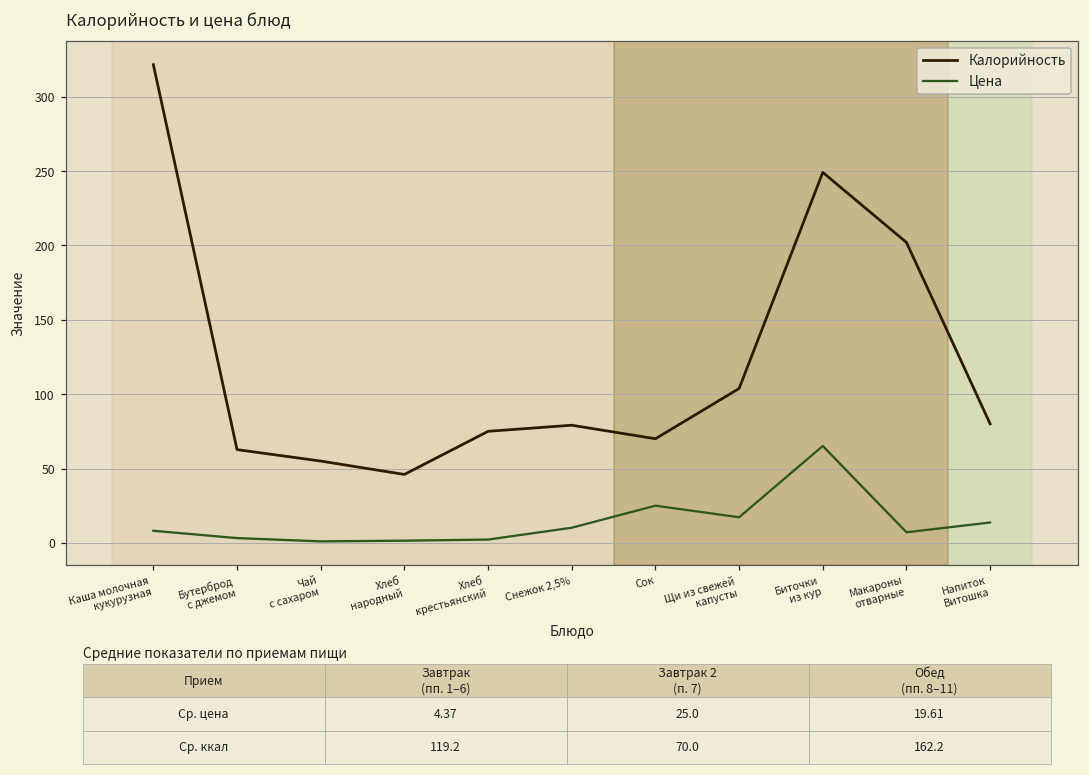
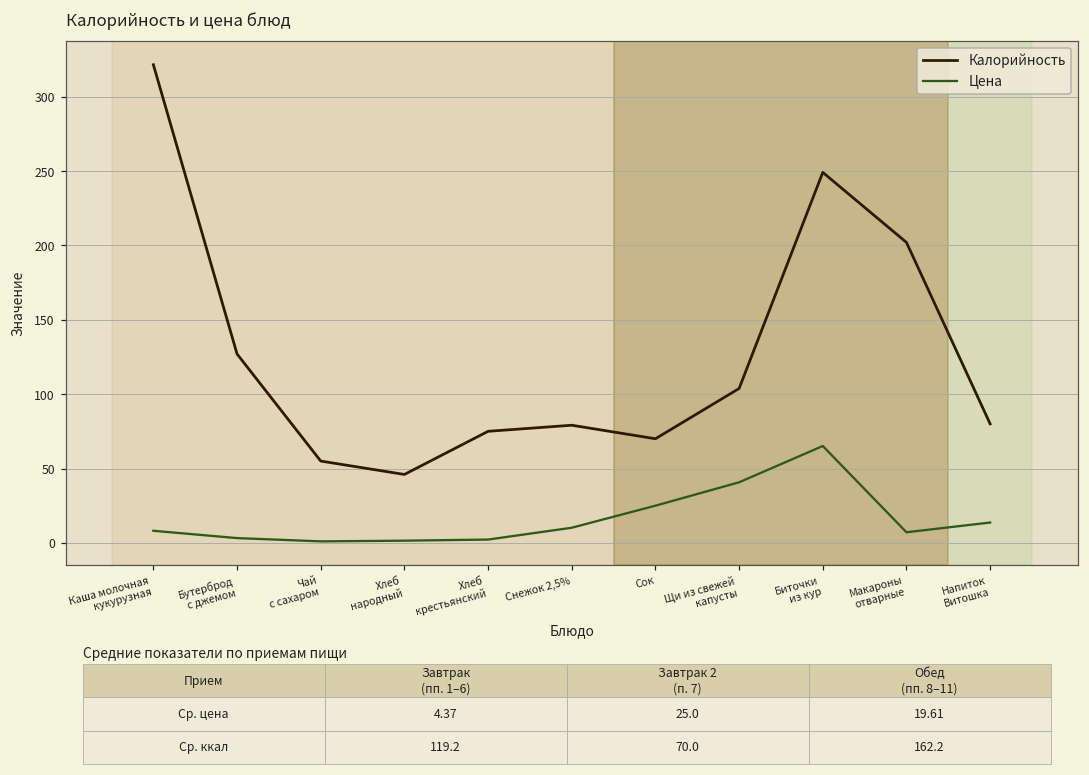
Калорийность, Бутерброд с джемом: 63 -> 127
Цена, Щи из свежей капусты: 17 -> 41
